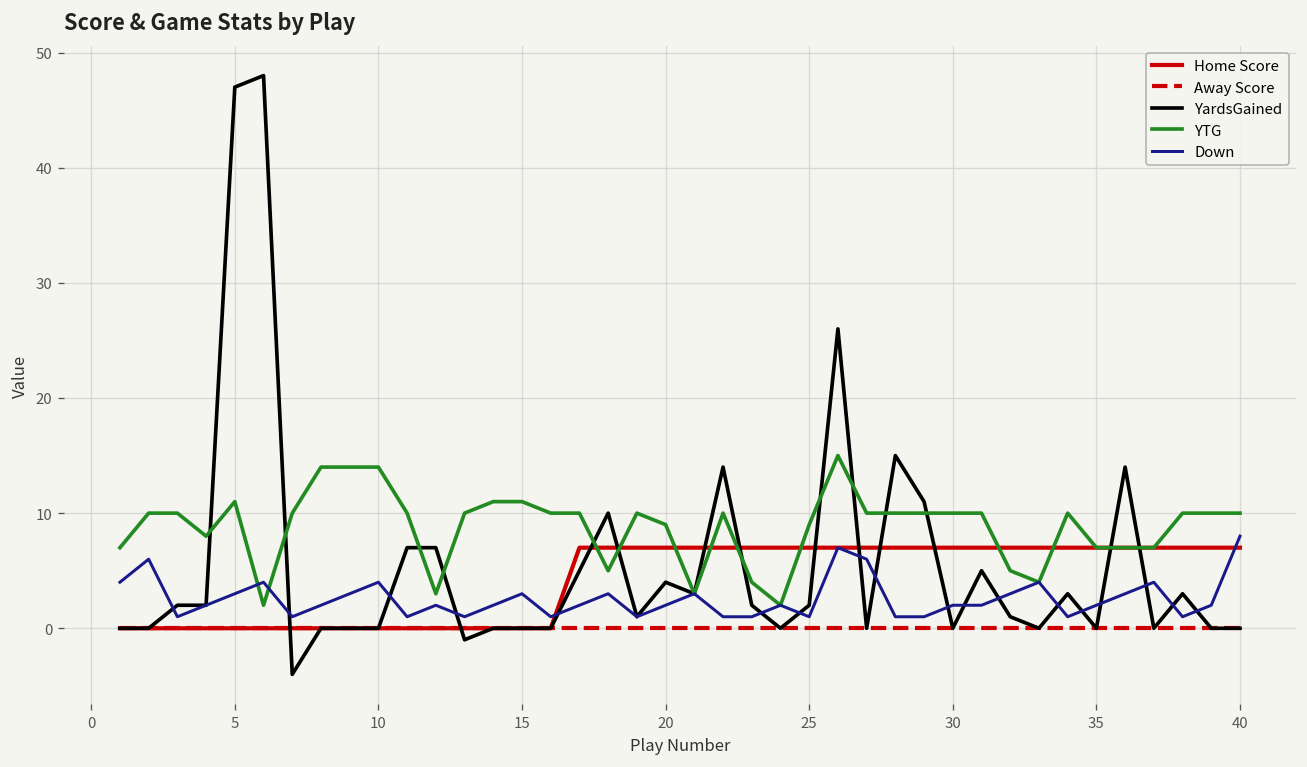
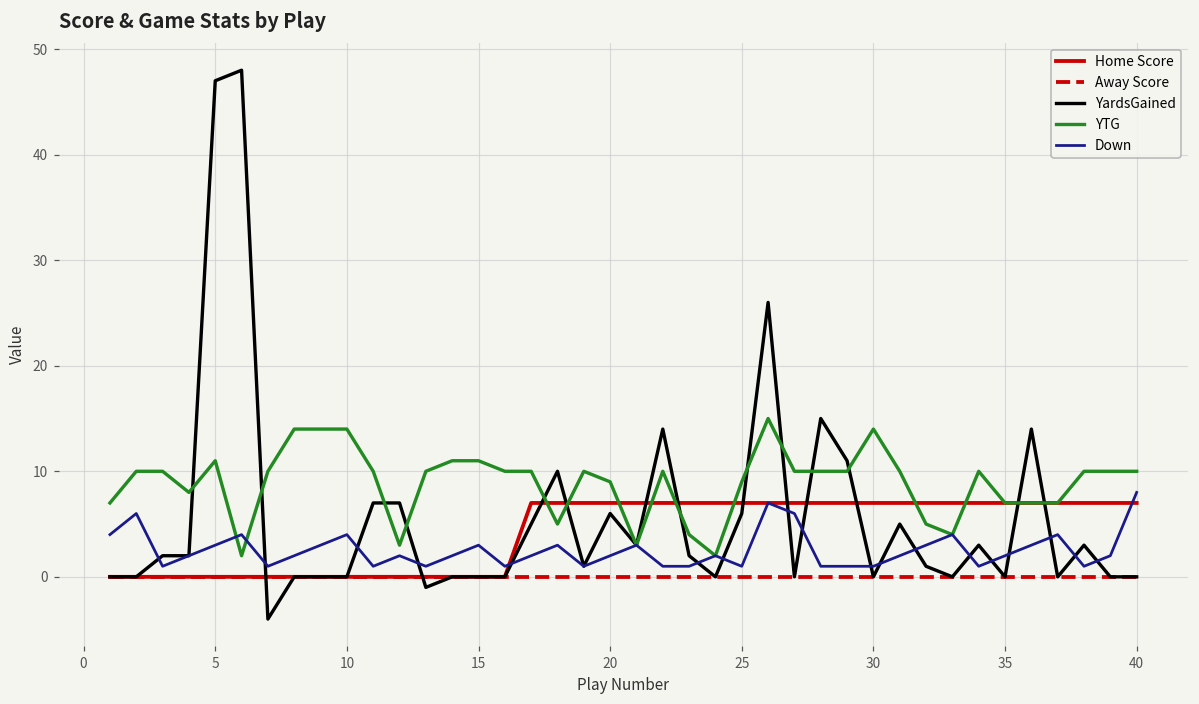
YardsGained, 20: 4 -> 6
YardsGained, 25: 2 -> 6
YTG, 30: 10 -> 14
Down, 30: 2 -> 1
